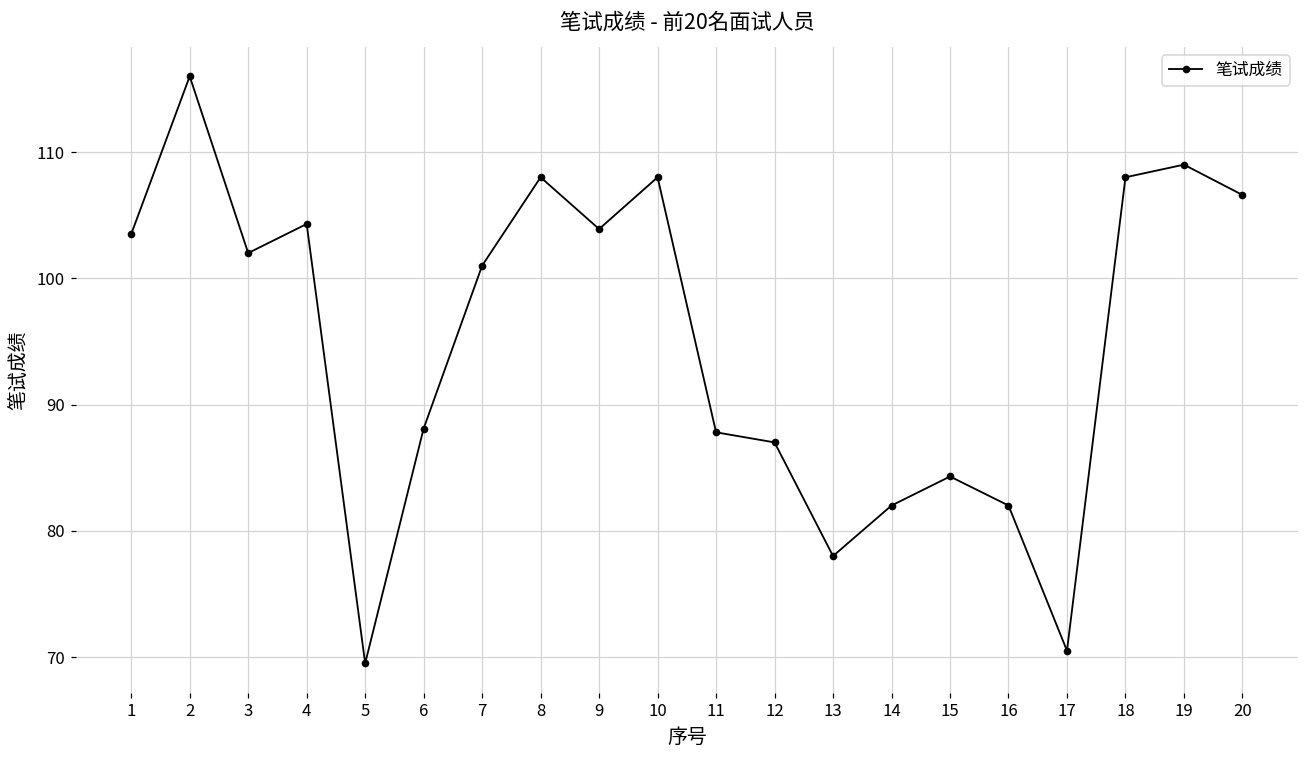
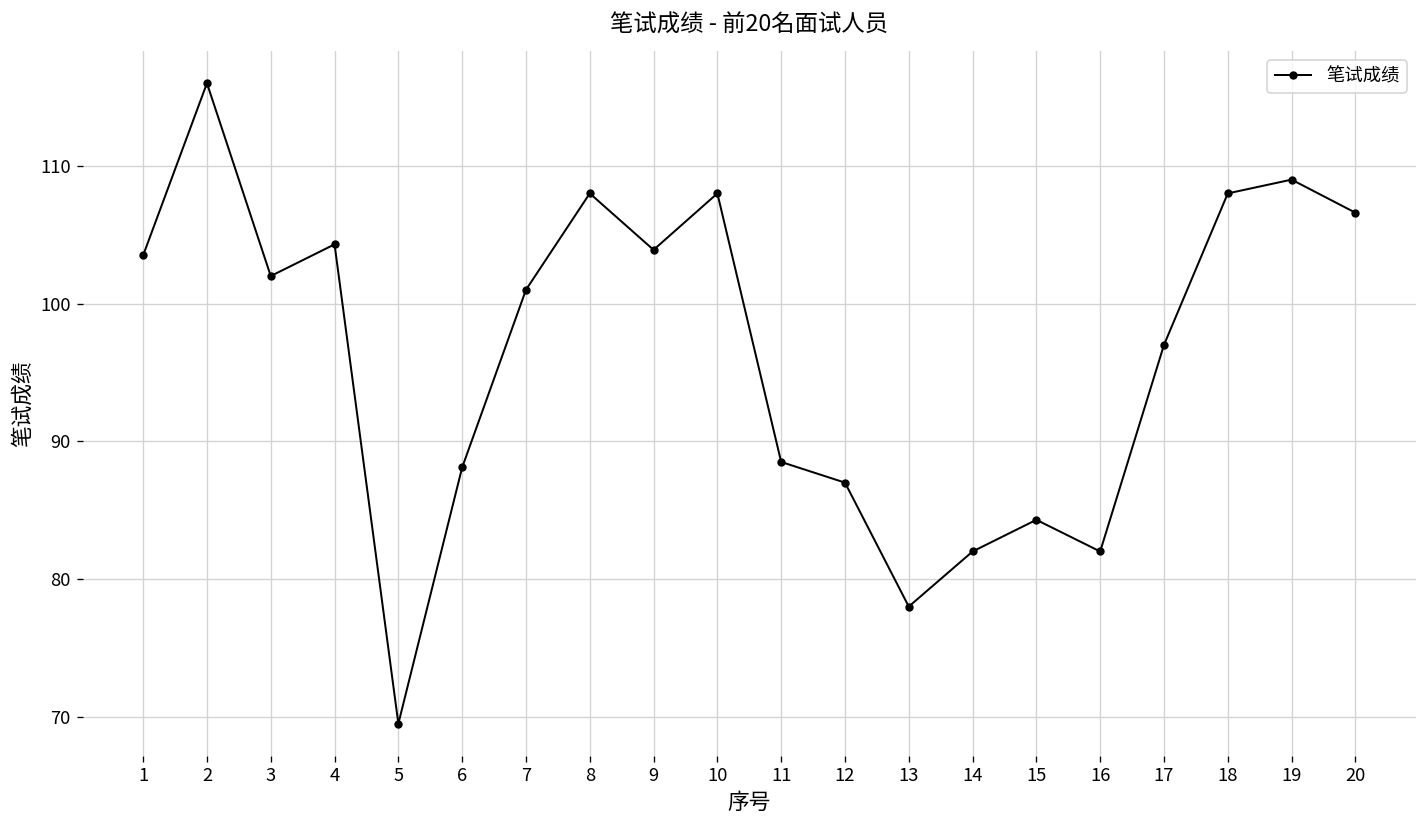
11: 87.8 -> 88.5
17: 70.5 -> 97.0
